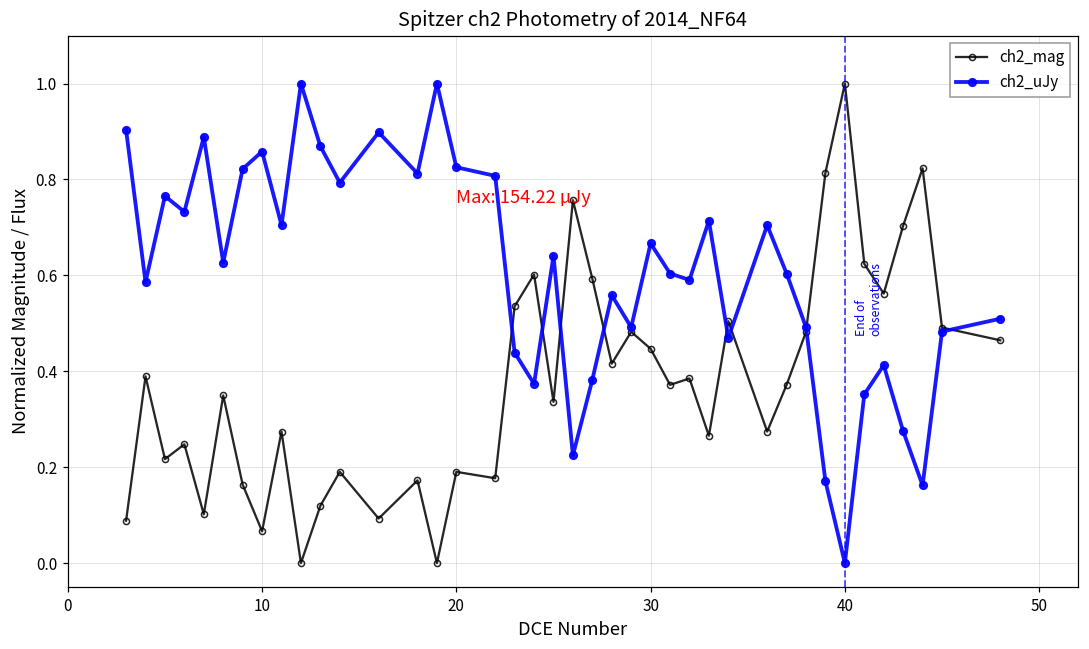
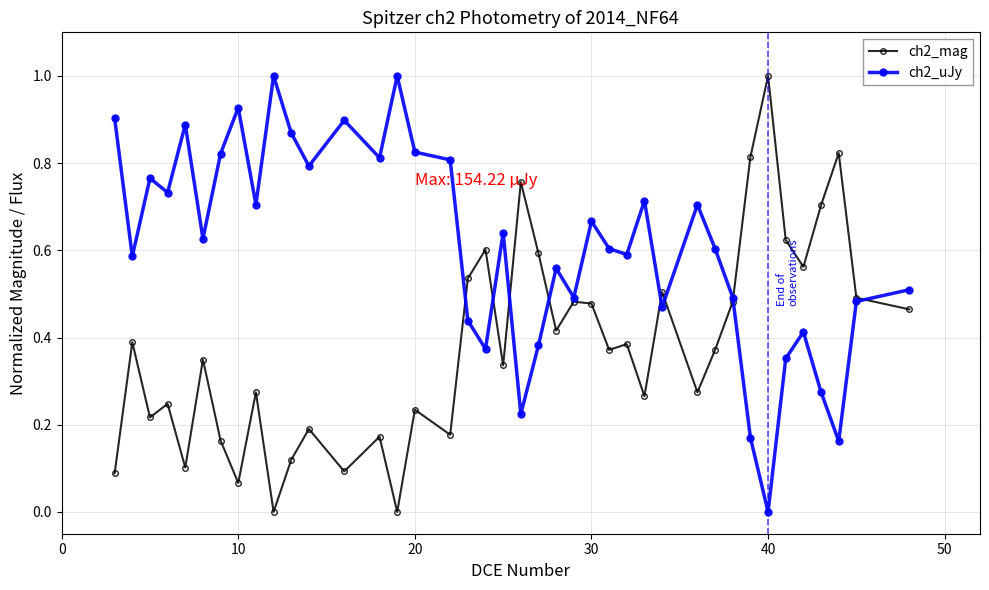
ch2_uJy, 10: 0.86 -> 0.93
ch2_mag, 20: 0.19 -> 0.23
ch2_mag, 30: 0.45 -> 0.48
